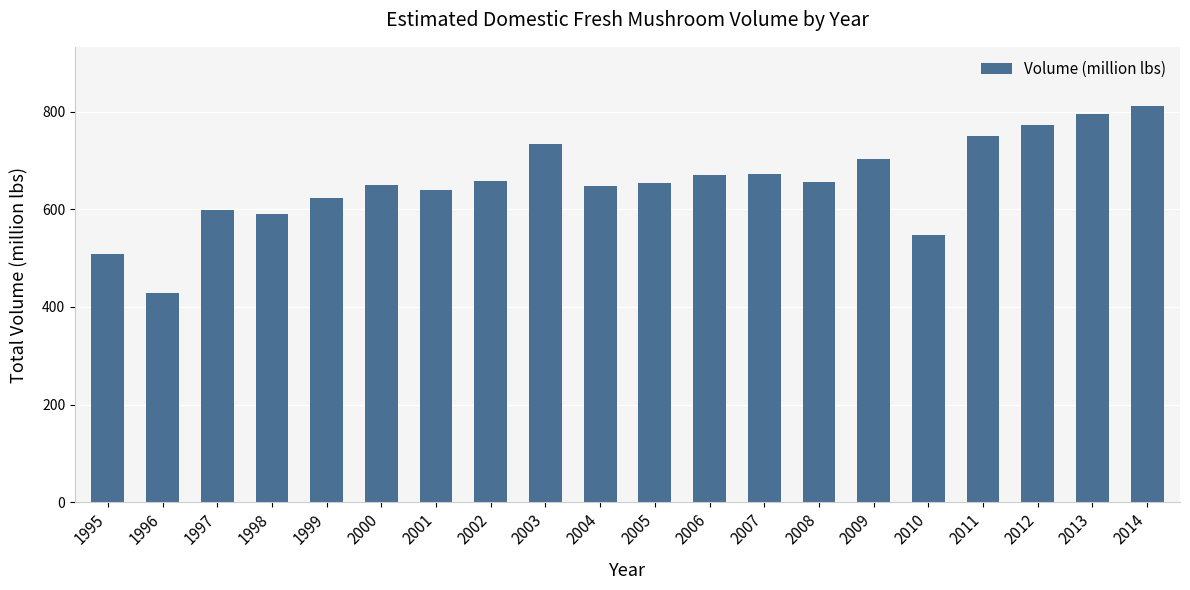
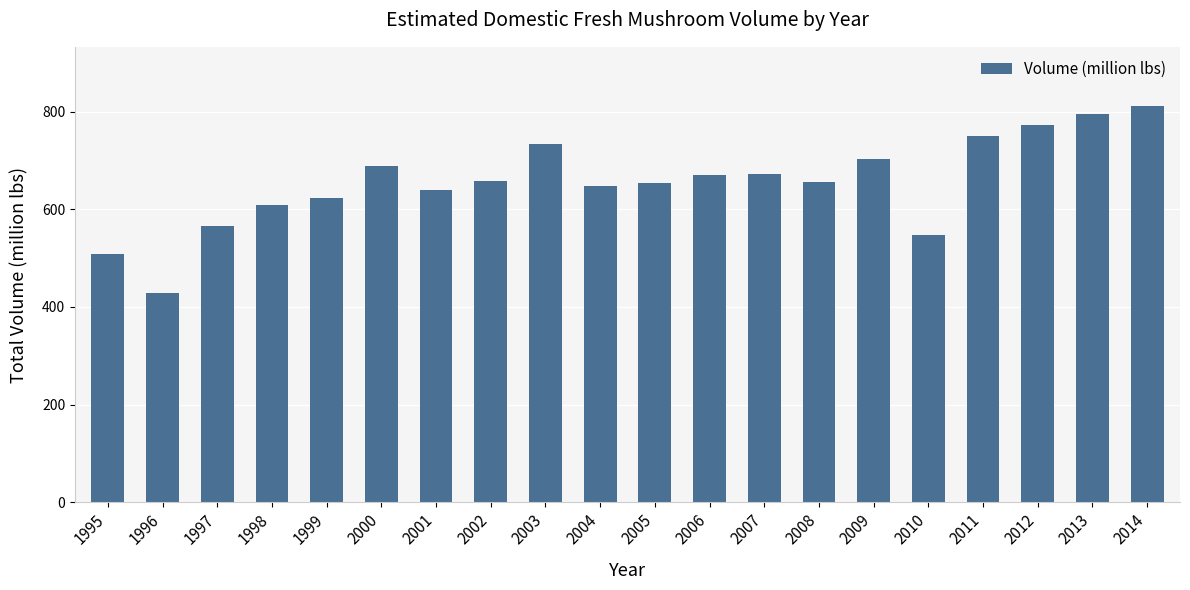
1997: 600 -> 560
1998: 590 -> 610
2000: 650 -> 690
